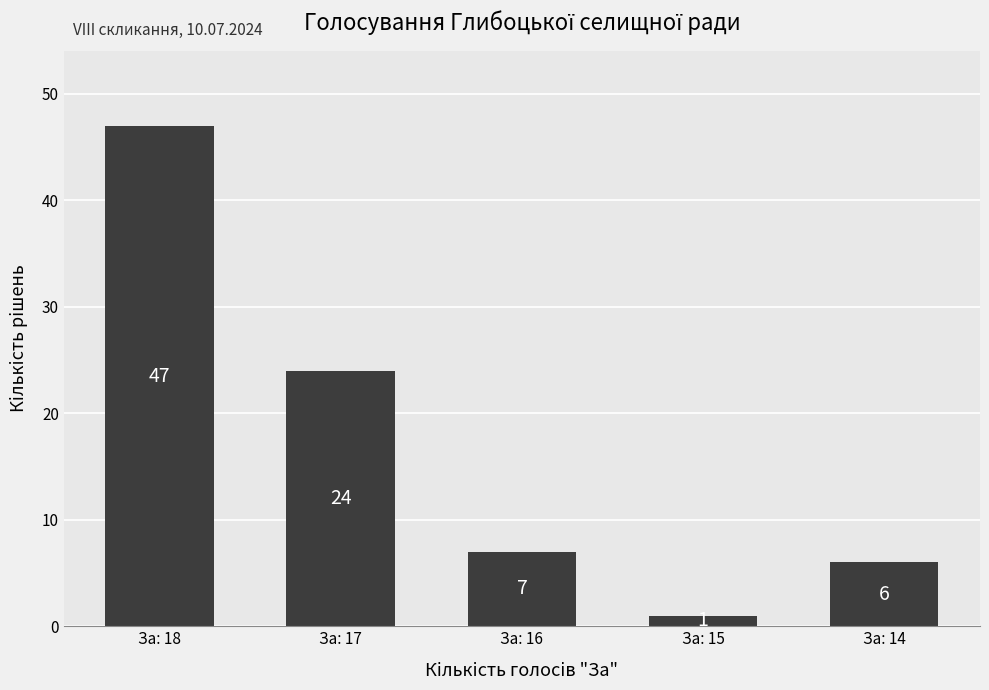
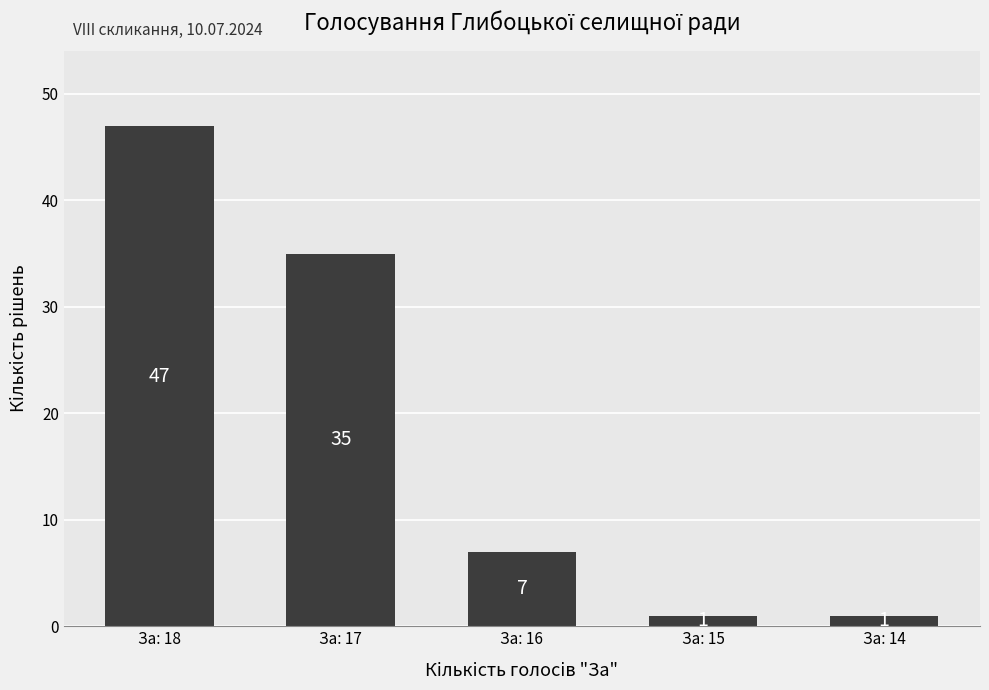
За: 17: 24 -> 35
За: 14: 6 -> 1
